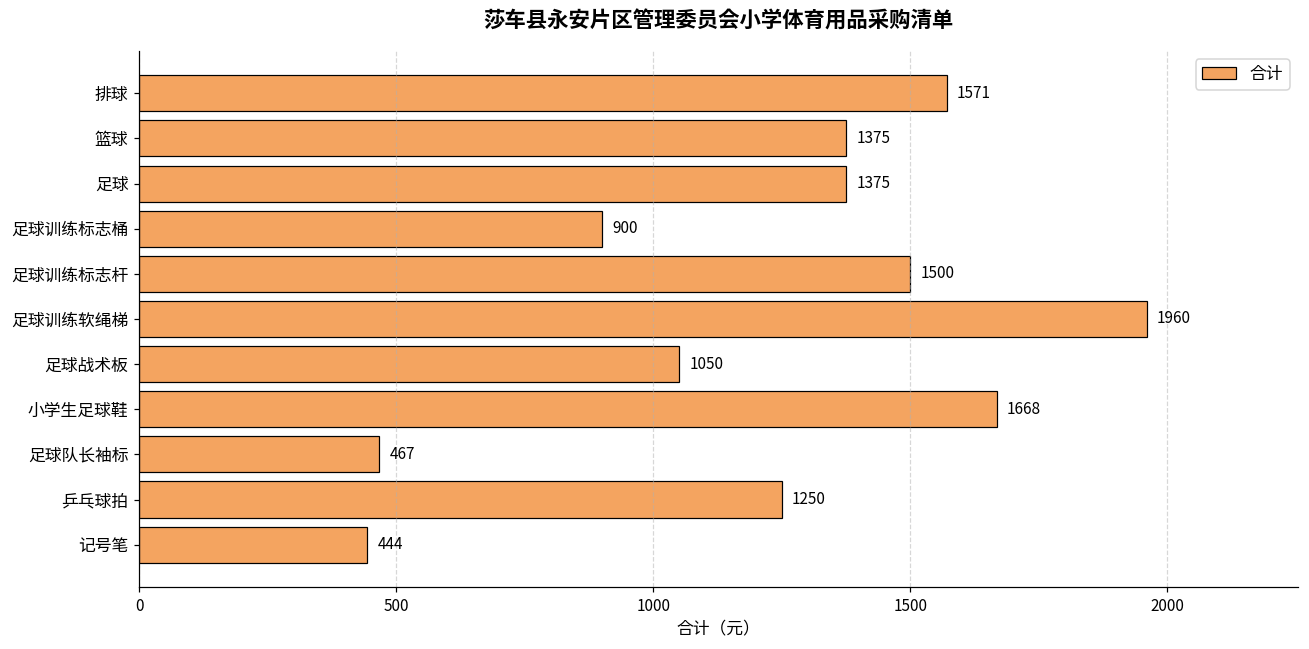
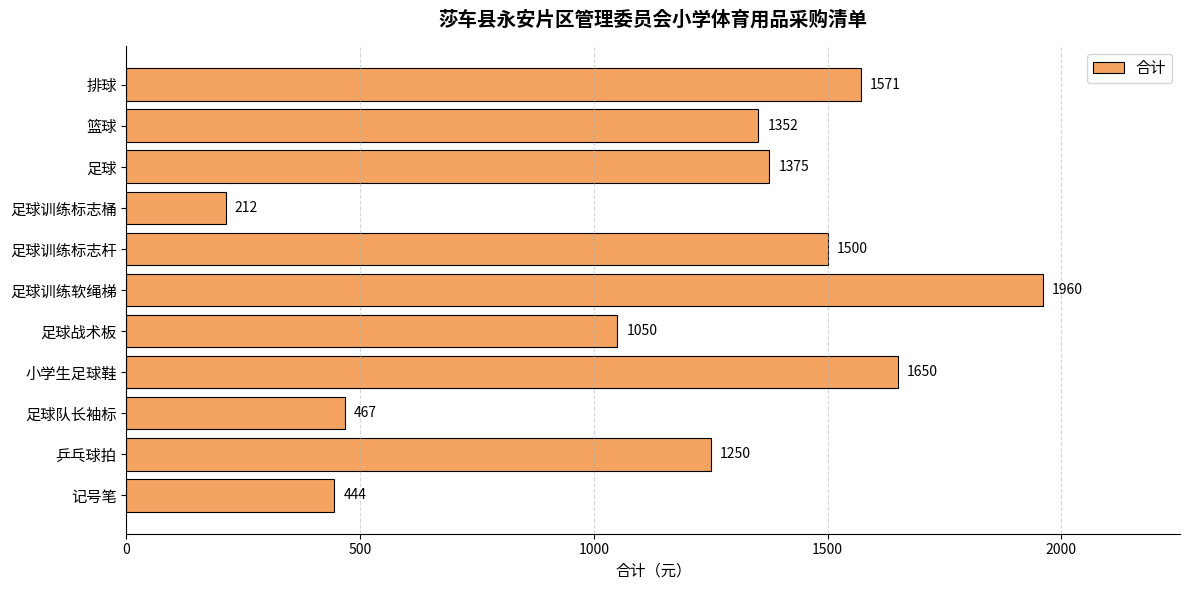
篮球: 1375 -> 1352
足球训练标志桶: 900 -> 212
小学生足球鞋: 1668 -> 1650
